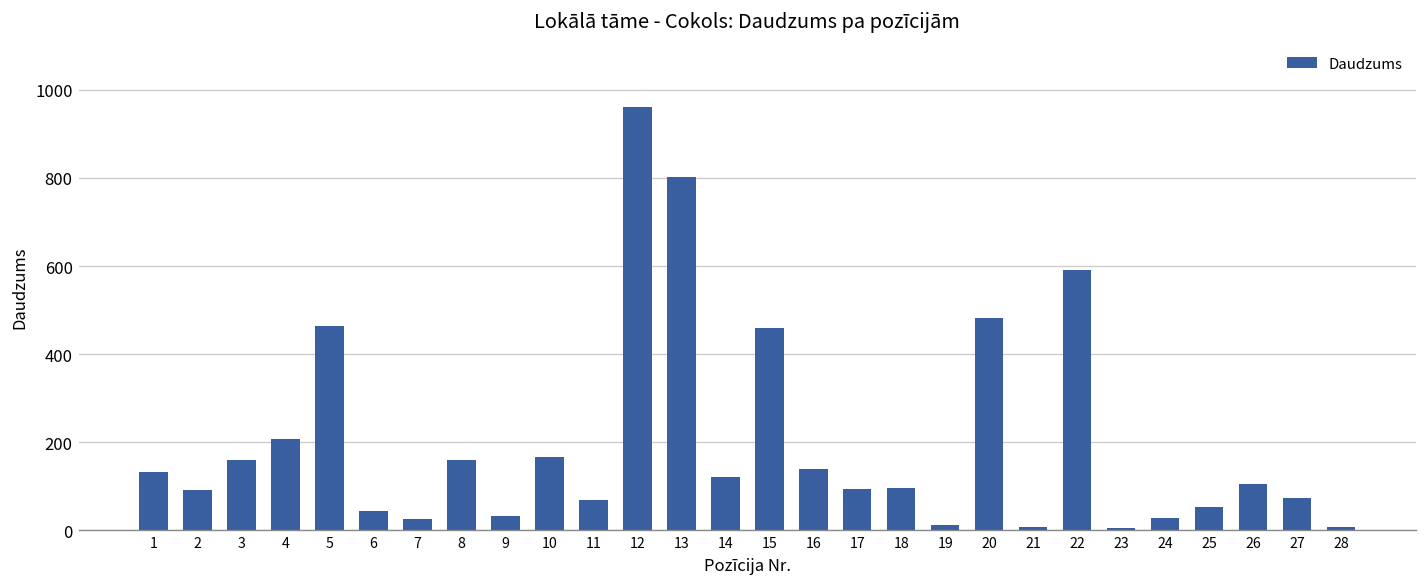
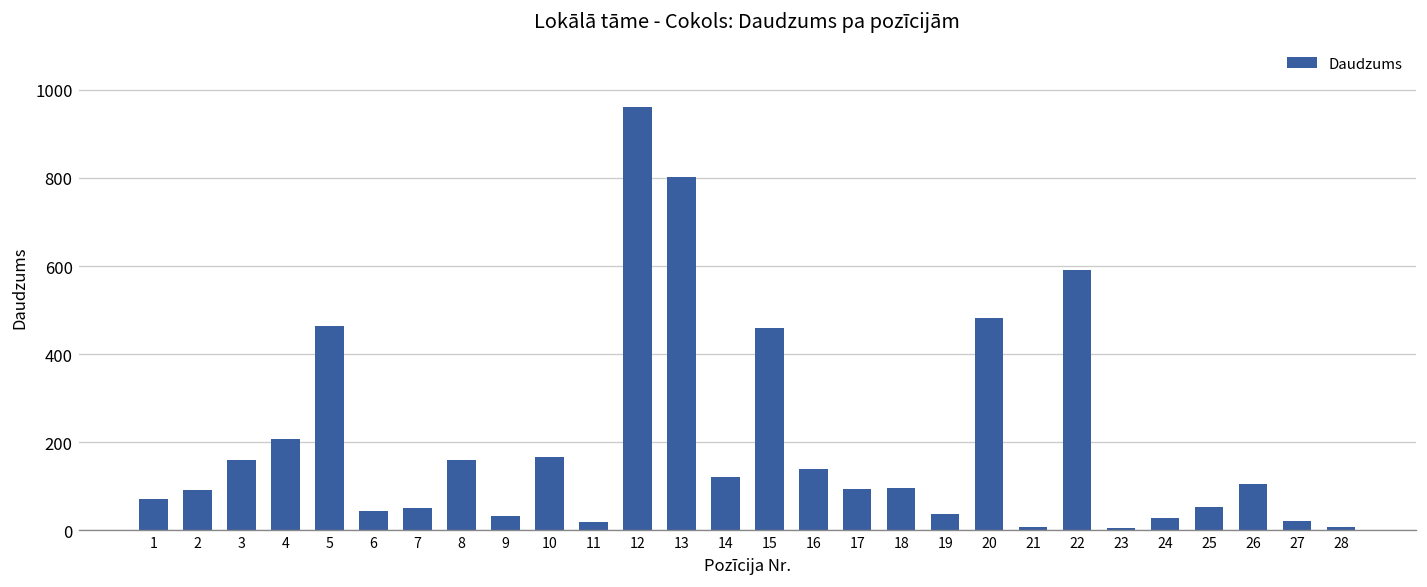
1: 130 -> 70
7: 30 -> 50
11: 70 -> 20
19: 10 -> 40
27: 70 -> 20
